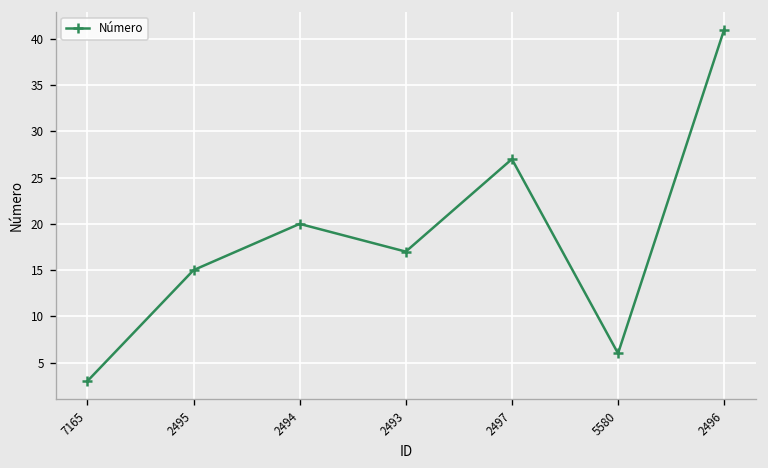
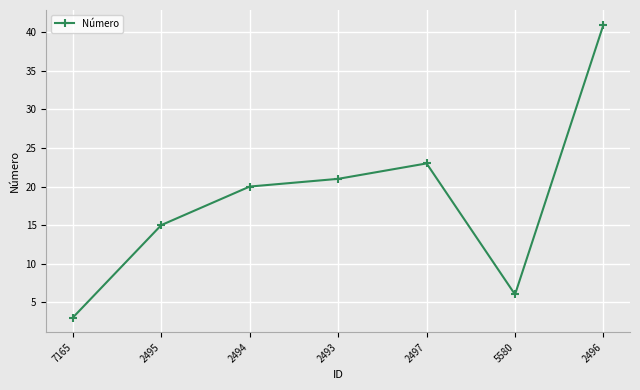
2493: 17 -> 21
2497: 27 -> 23
